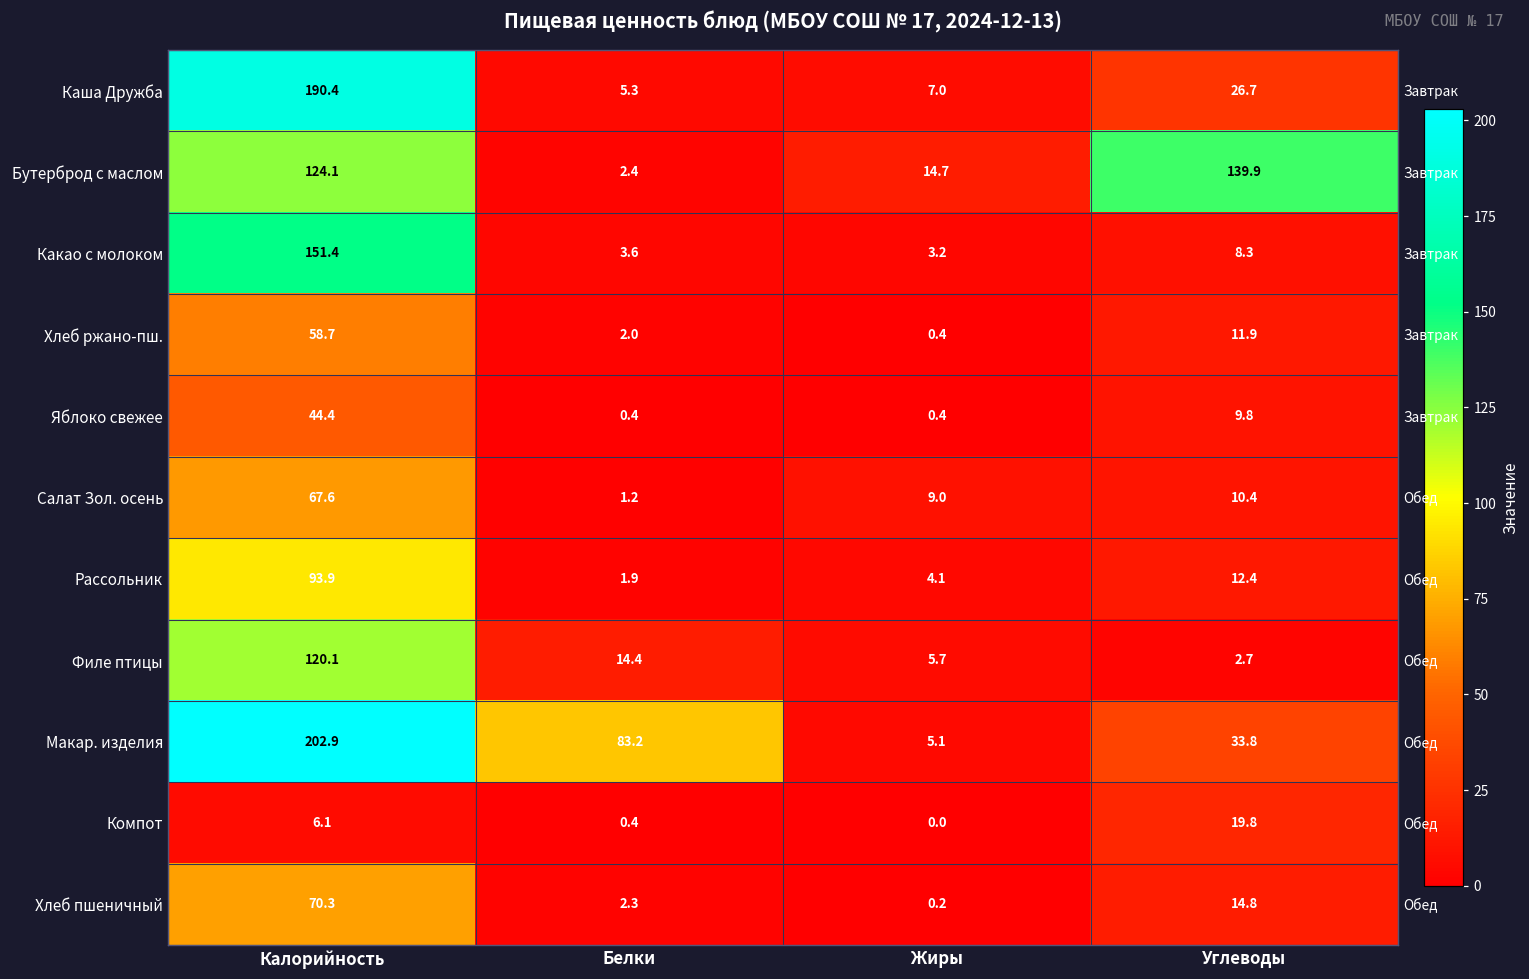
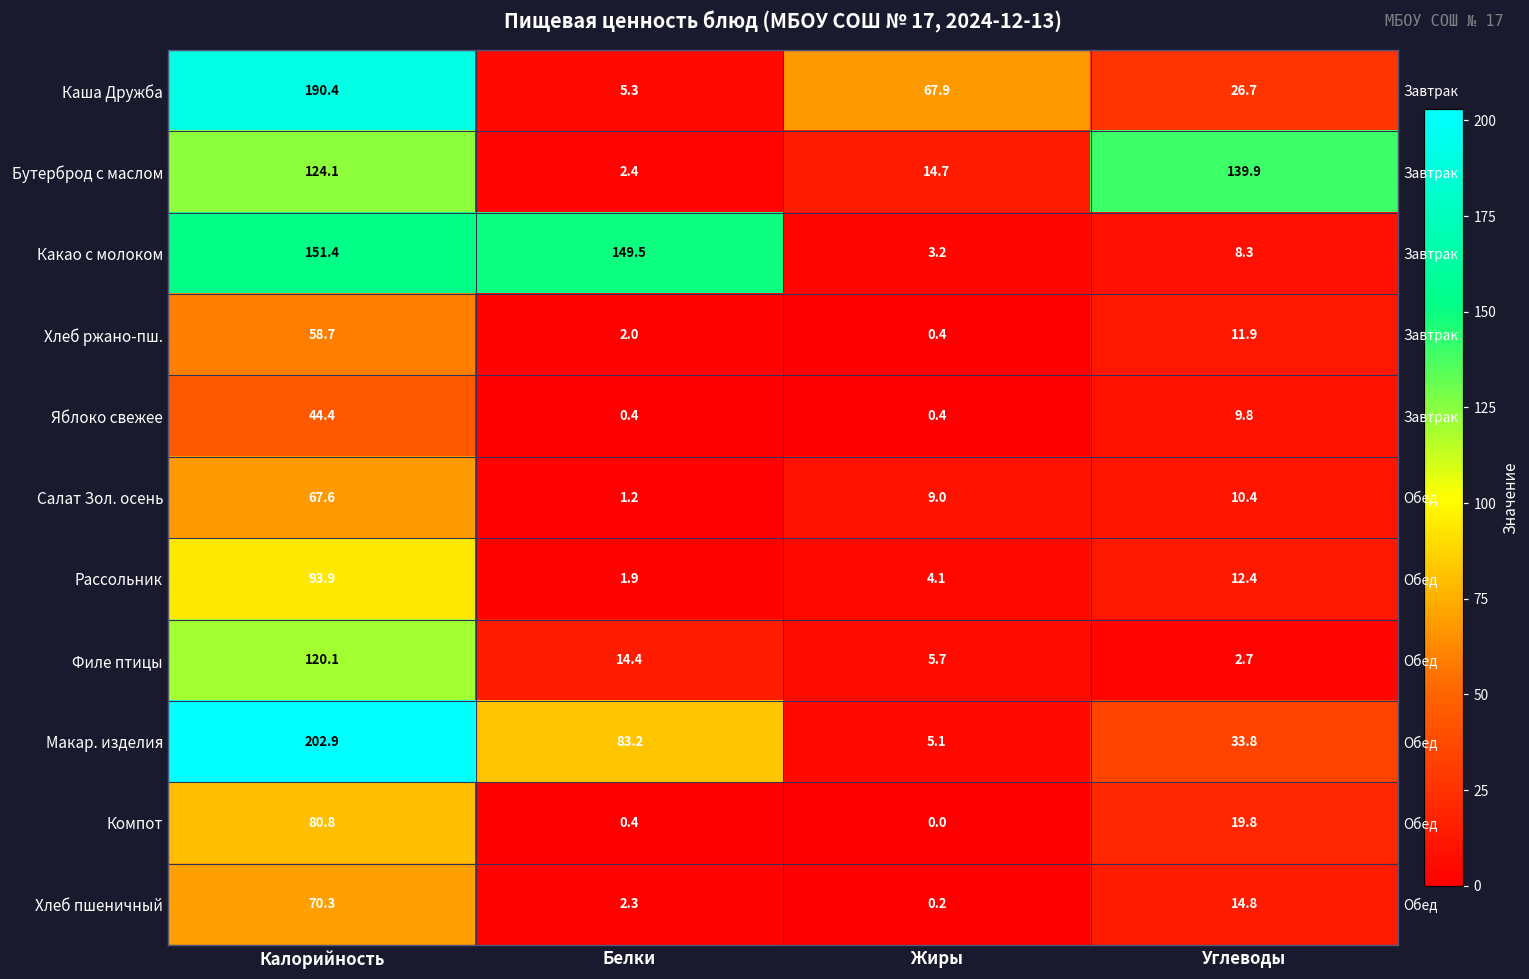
Каша Дружба, Жиры: 7.0 -> 67.9
Какао с молоком, Белки: 3.6 -> 149.5
Компот, Калорийность: 6.1 -> 80.8
